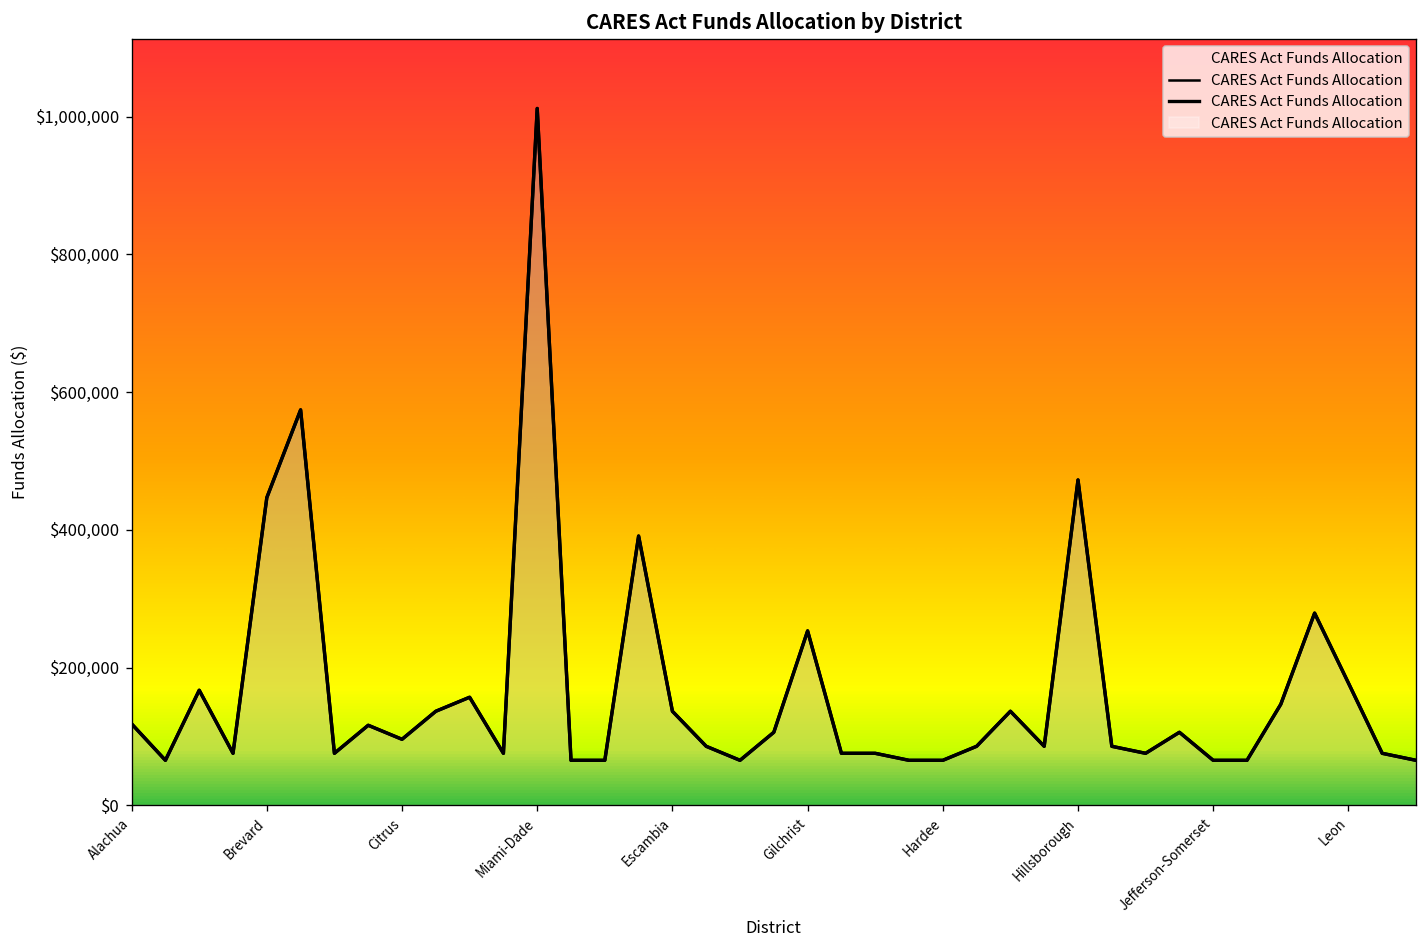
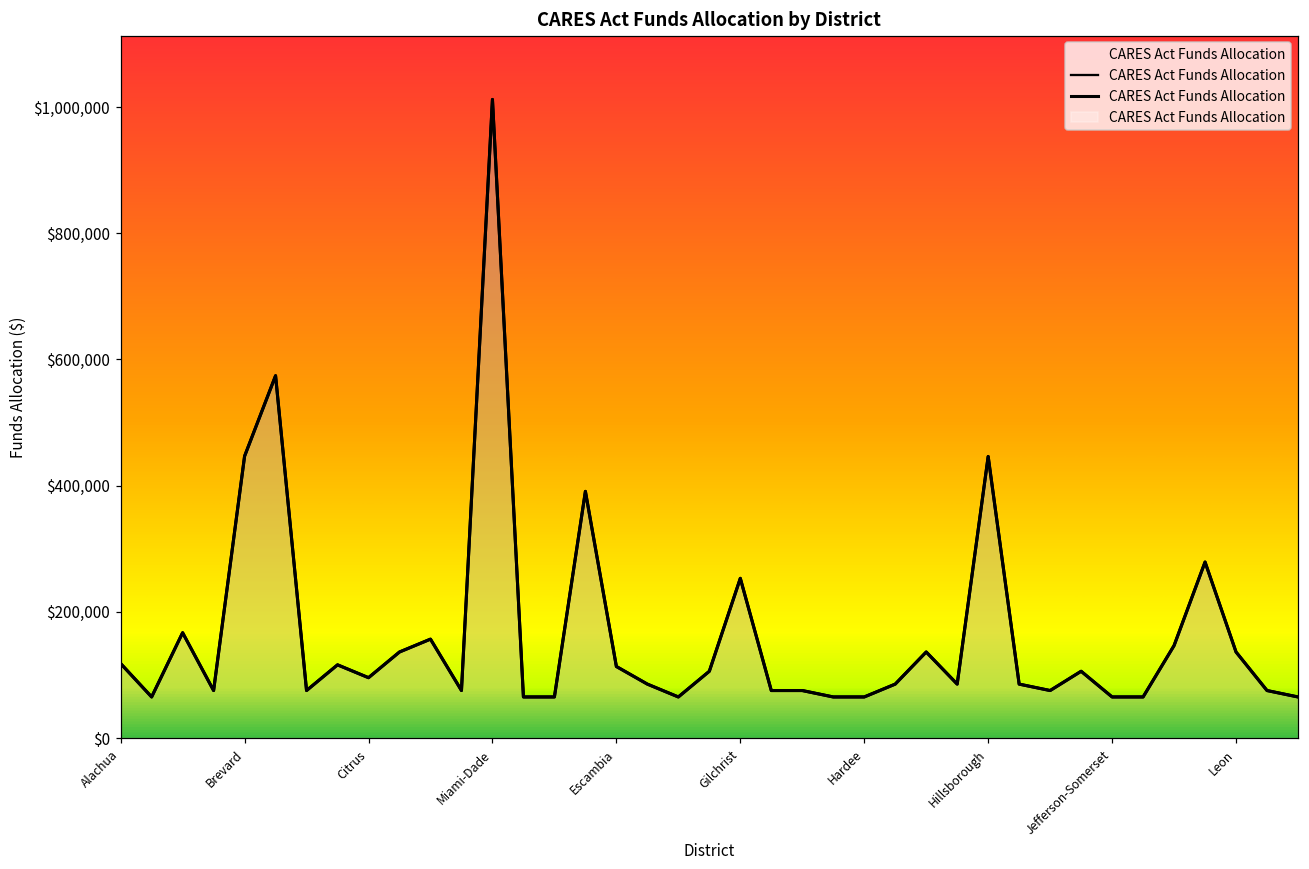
Escambia: $140,000 -> $110,000
Hillsborough: $470,000 -> $450,000
Leon: $180,000 -> $140,000
